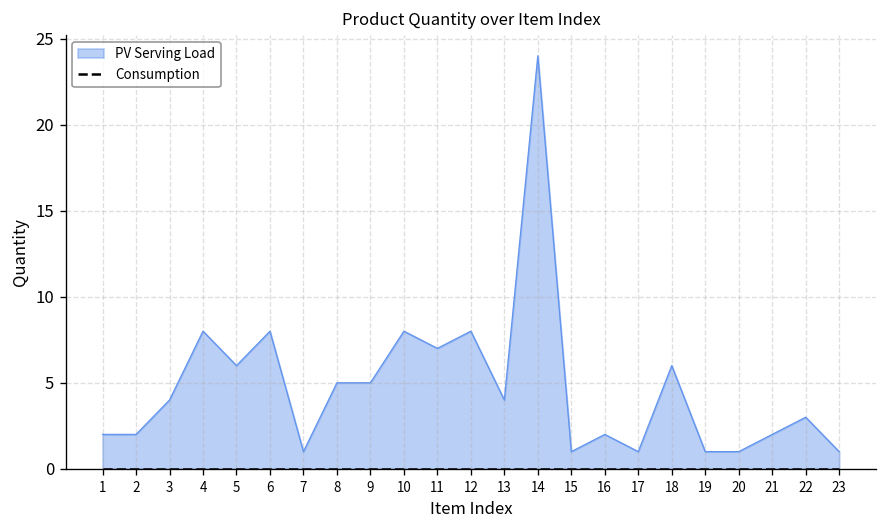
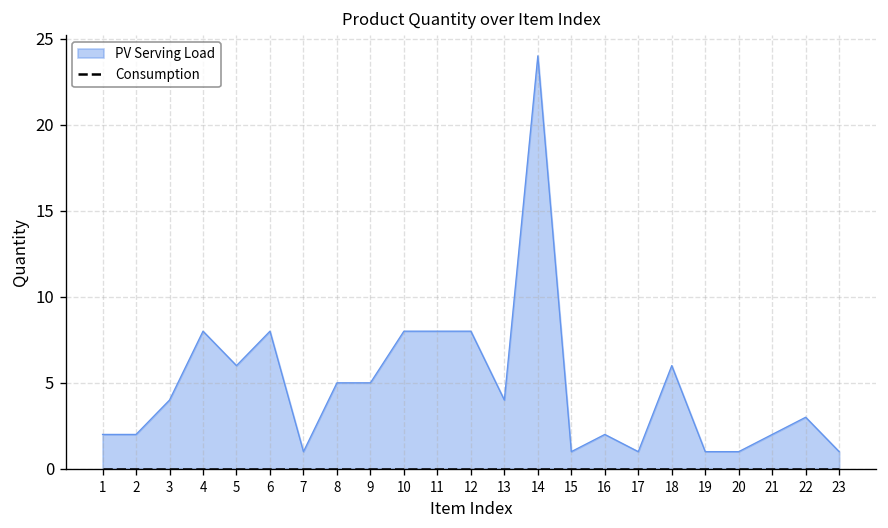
PV Serving Load, 11: 7 -> 8
